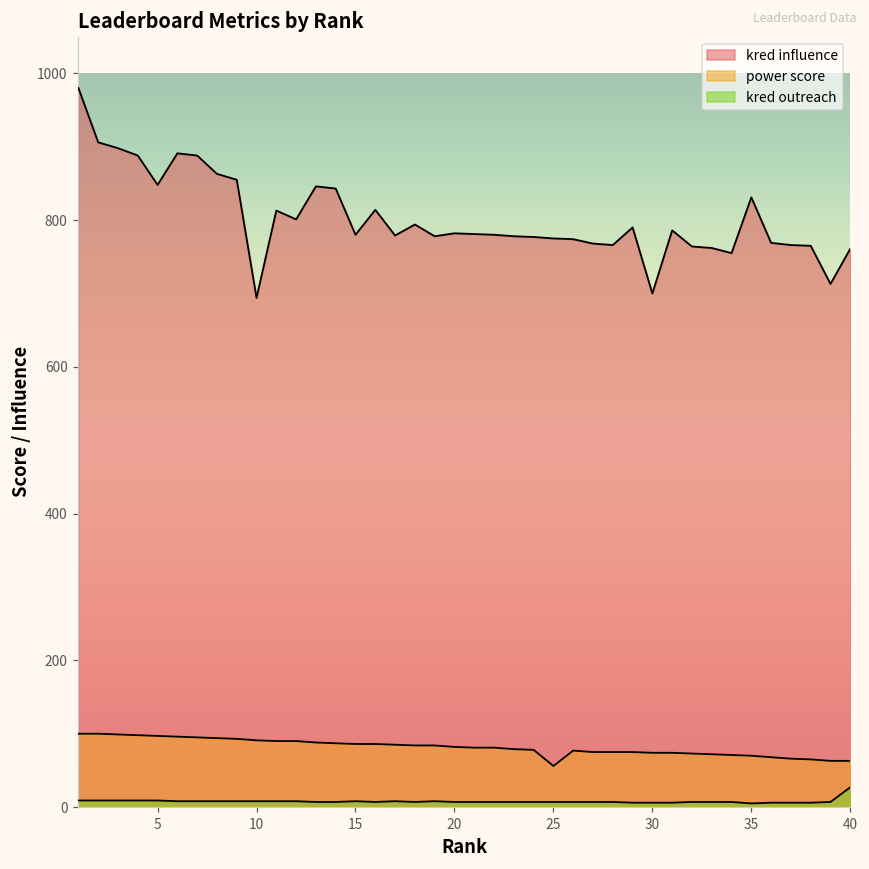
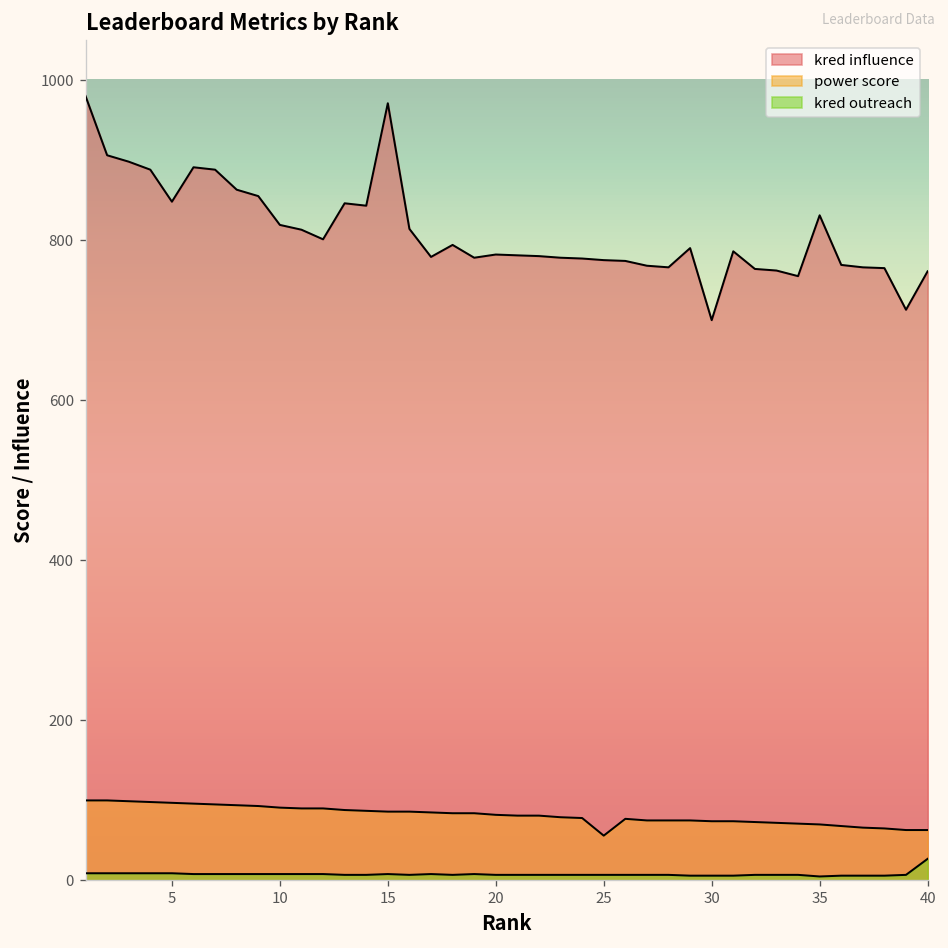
kred influence, 10: 690 -> 820
kred influence, 15: 780 -> 970
